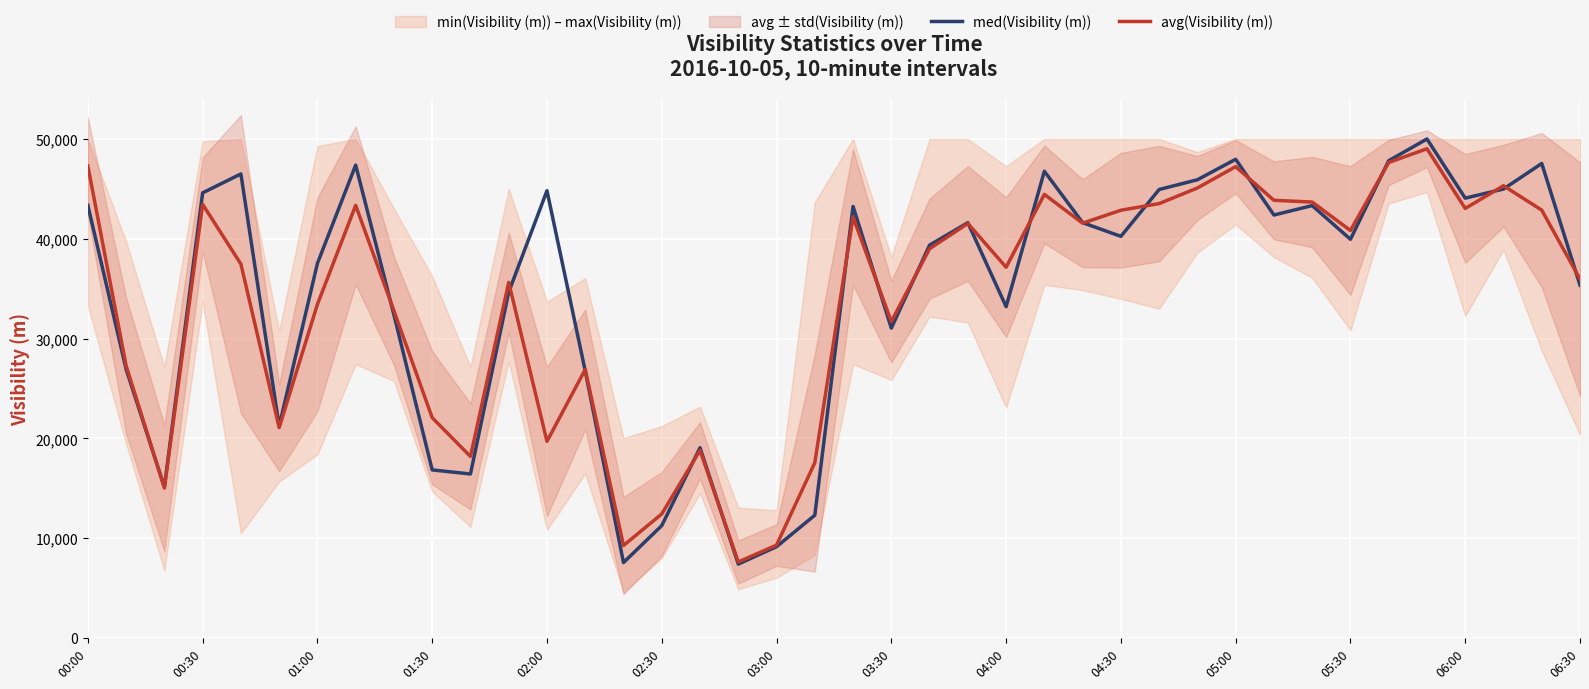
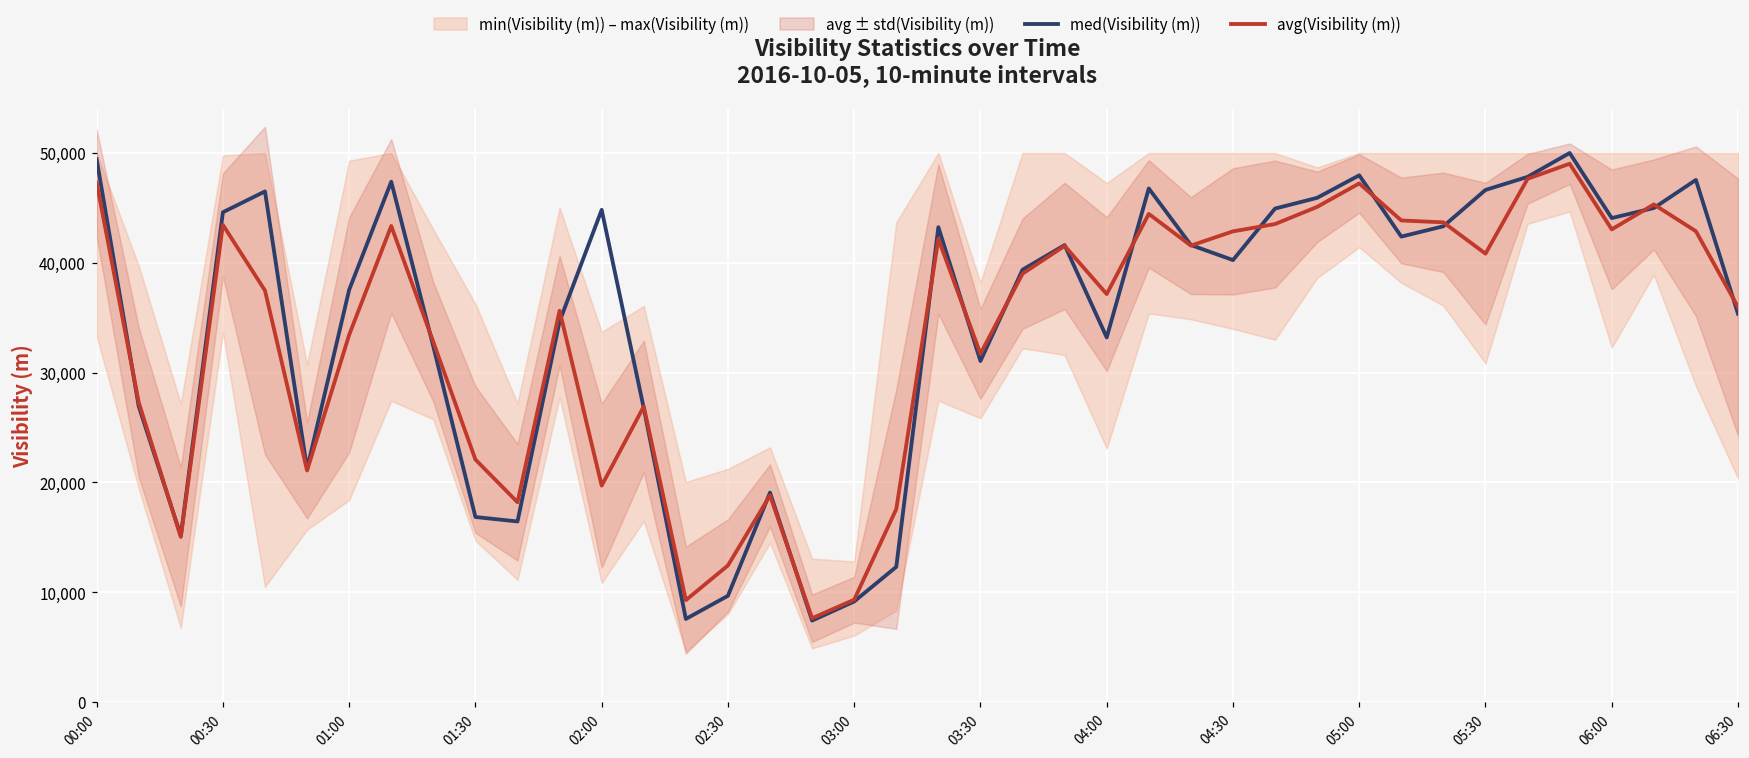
med(Visibility (m)), 00:00: 43,000 -> 49,000
med(Visibility (m)), 02:30: 11,000 -> 10,000
med(Visibility (m)), 05:30: 40,000 -> 47,000
